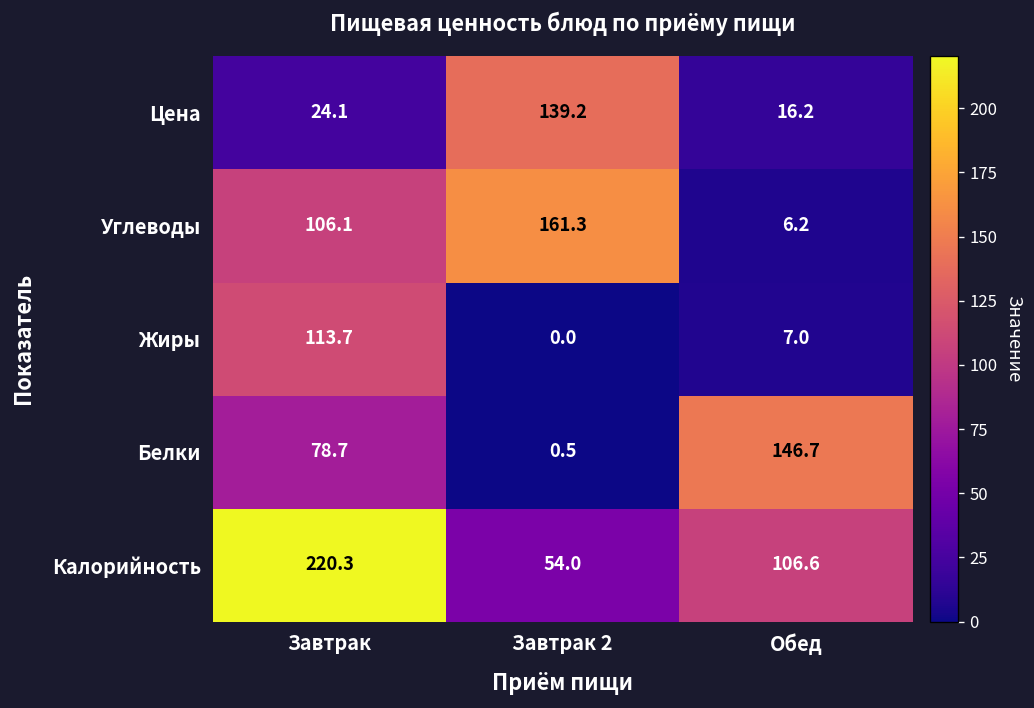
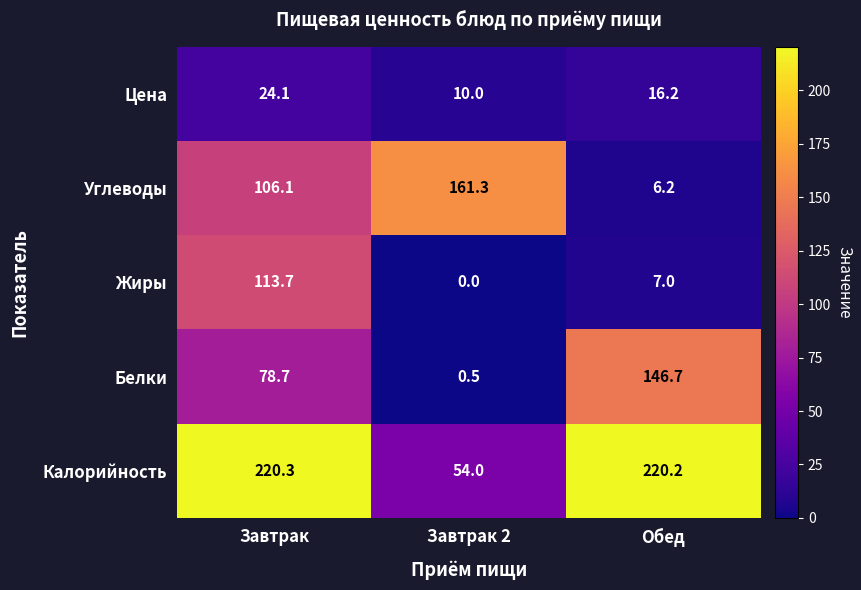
Цена, Завтрак 2: 139.2 -> 10.0
Калорийность, Обед: 106.6 -> 220.2
